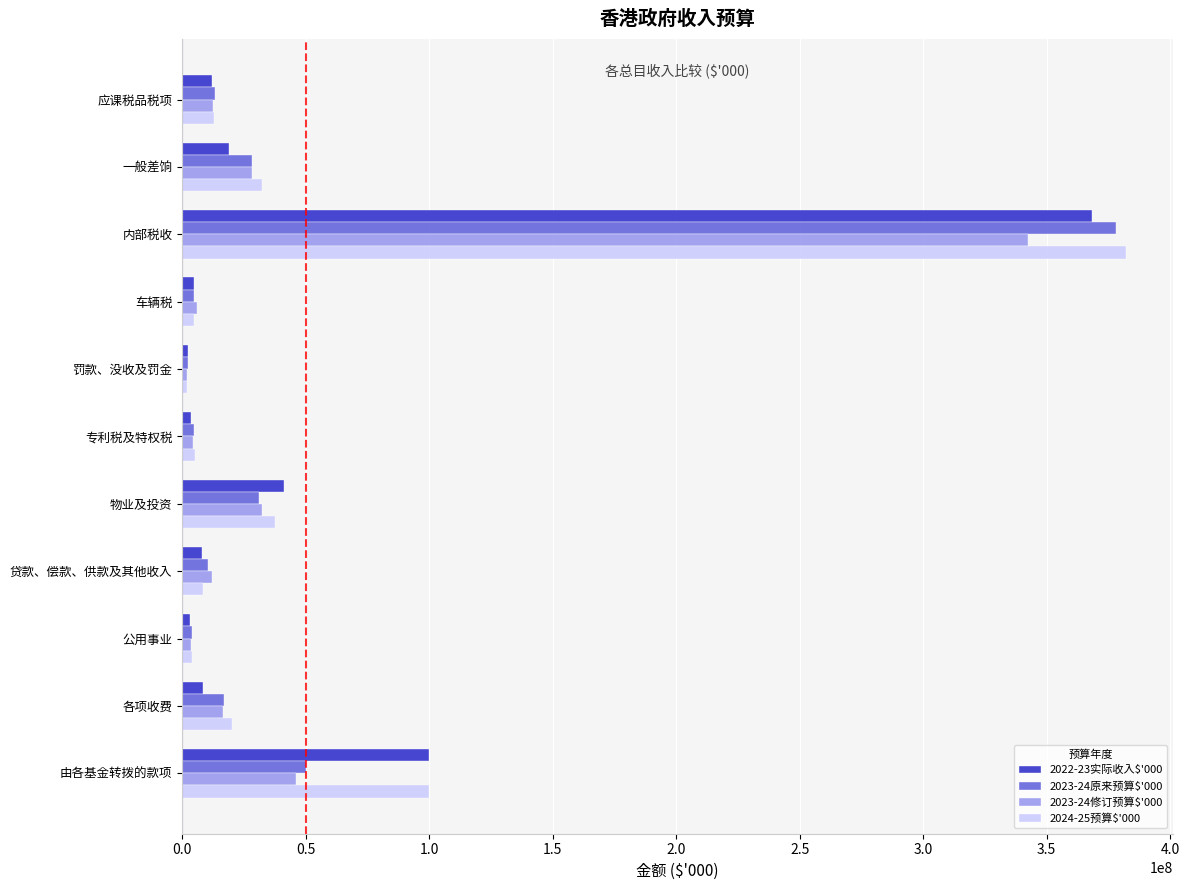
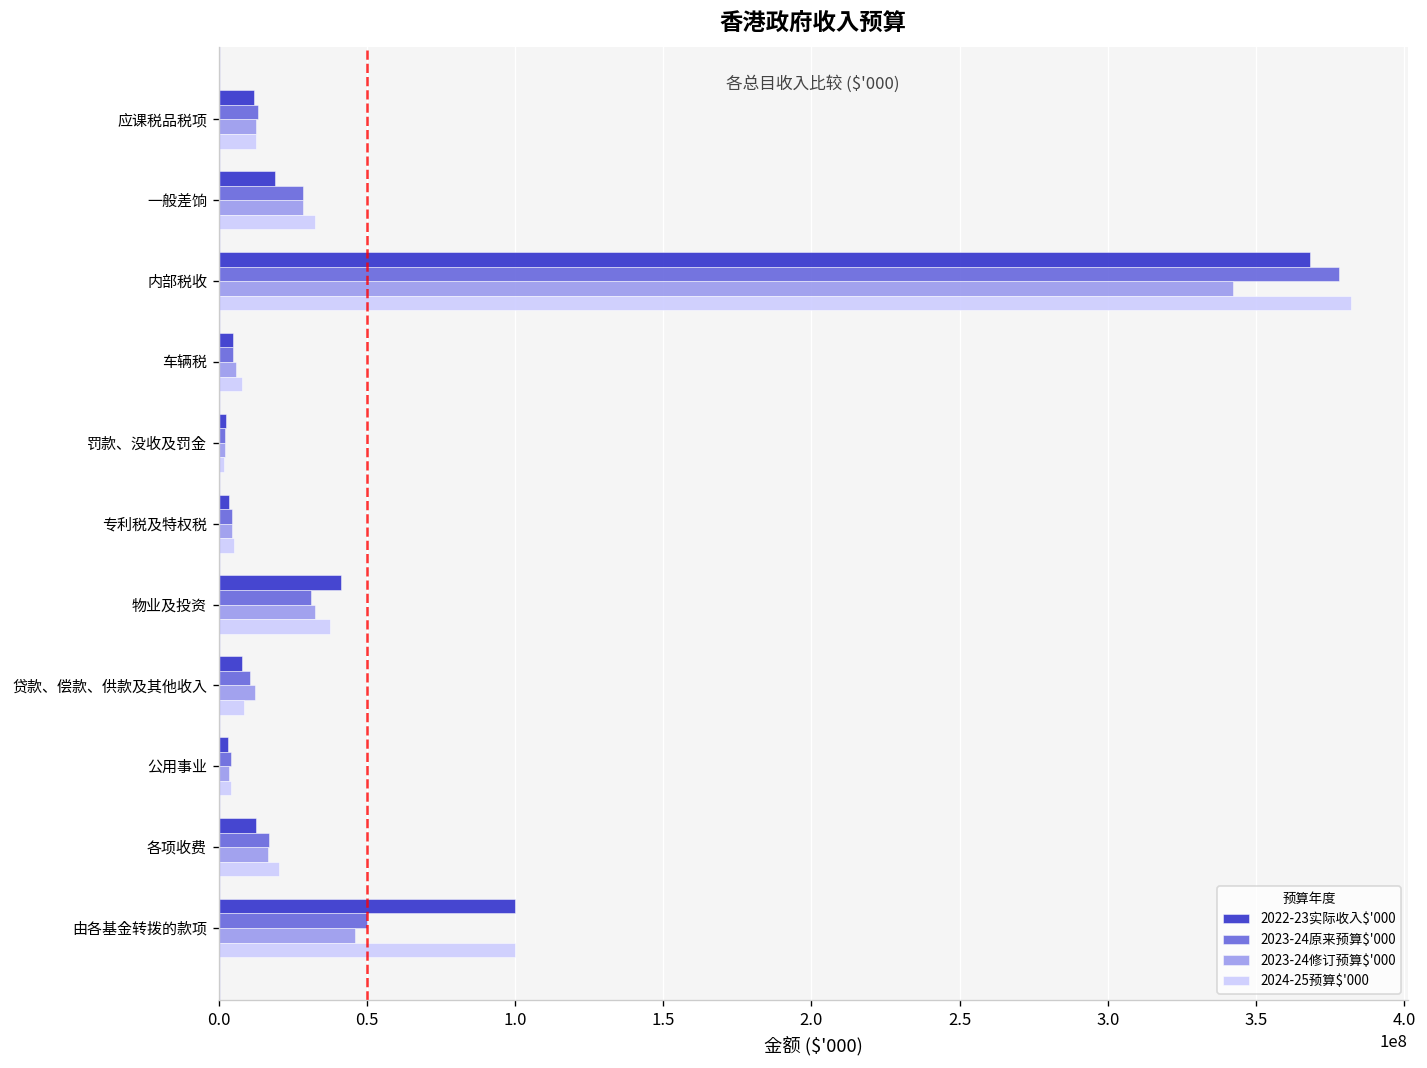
2024-25预算$'000, 车辆税: 5000000 -> 8000000
2022-23实际收入$'000, 各项收费: 9000000 -> 13000000
